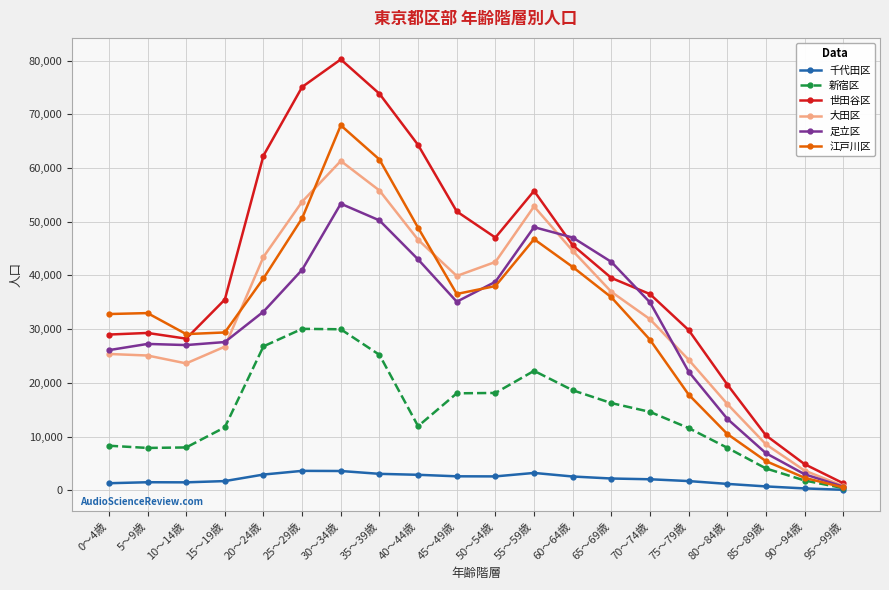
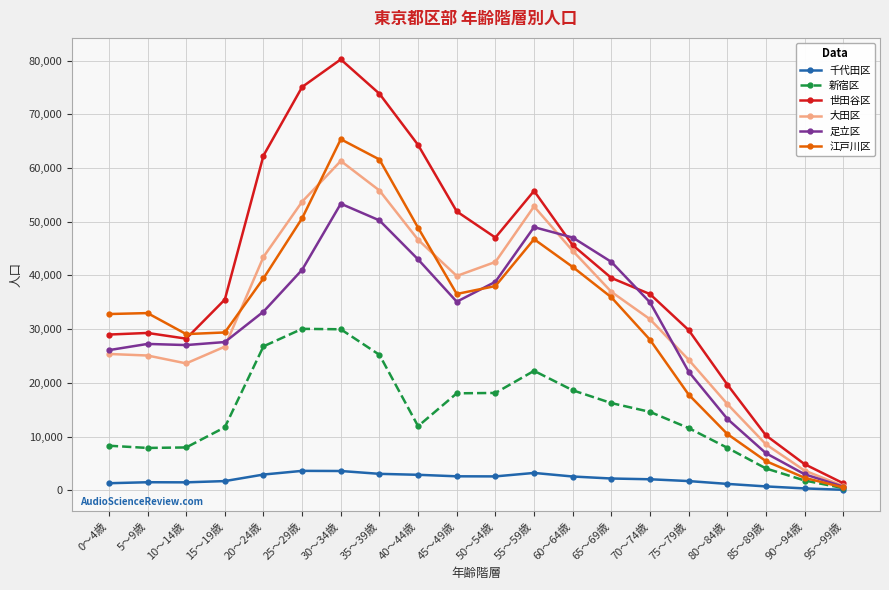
江戸川区, 30～34歳: 68,000 -> 65,000
